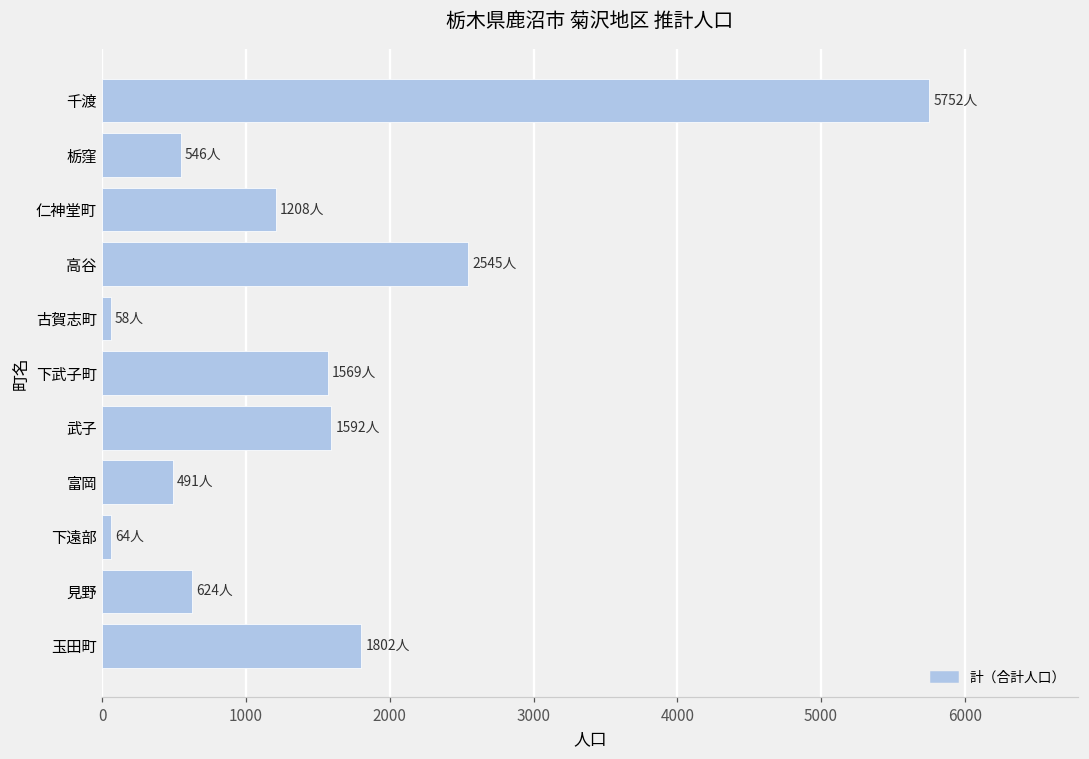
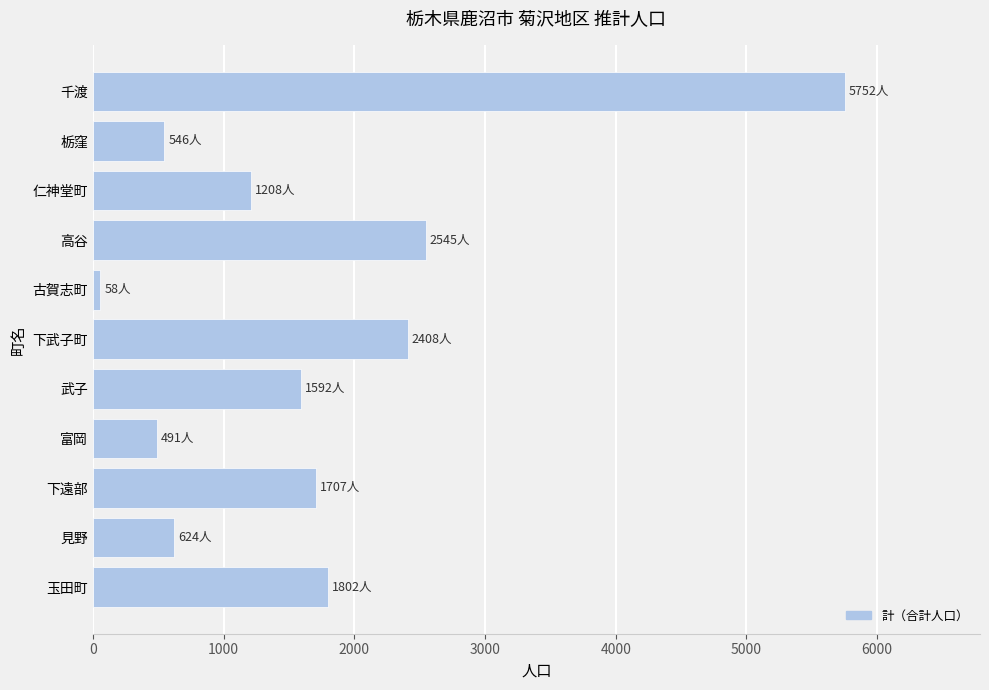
下武子町: 1569人 -> 2408人
下遠部: 64人 -> 1707人
